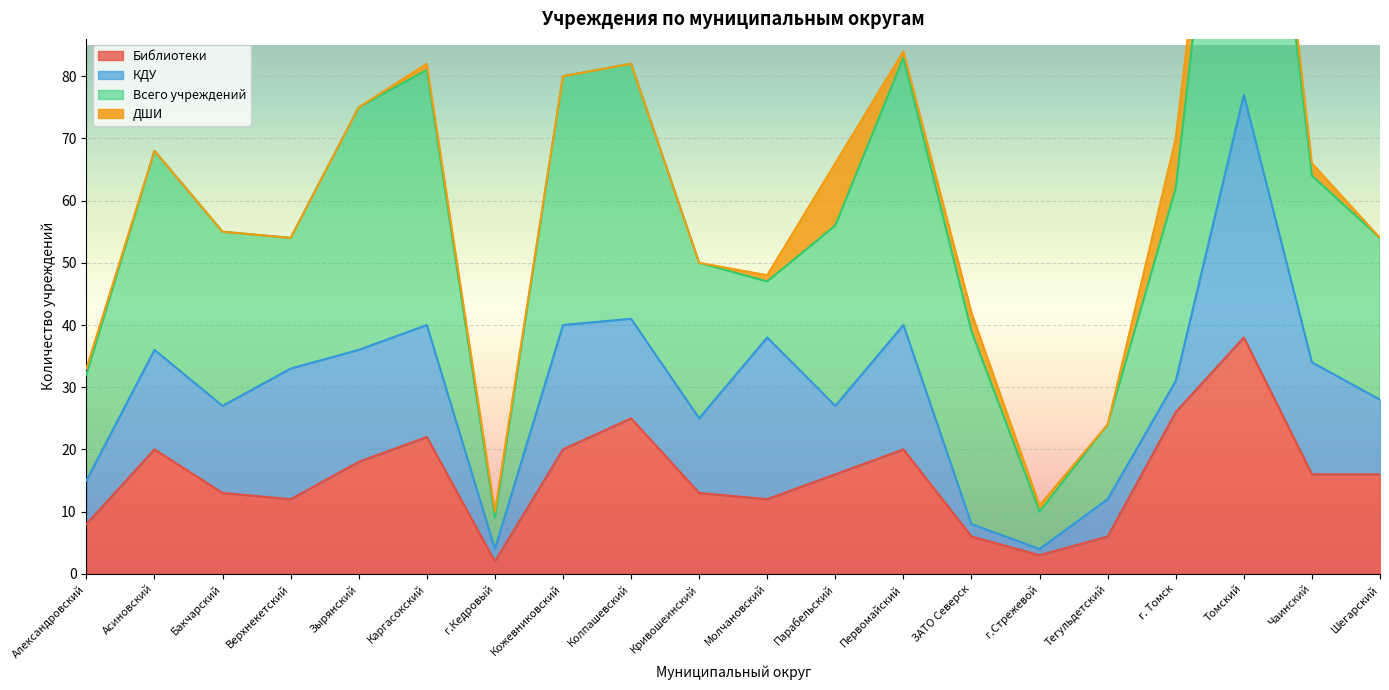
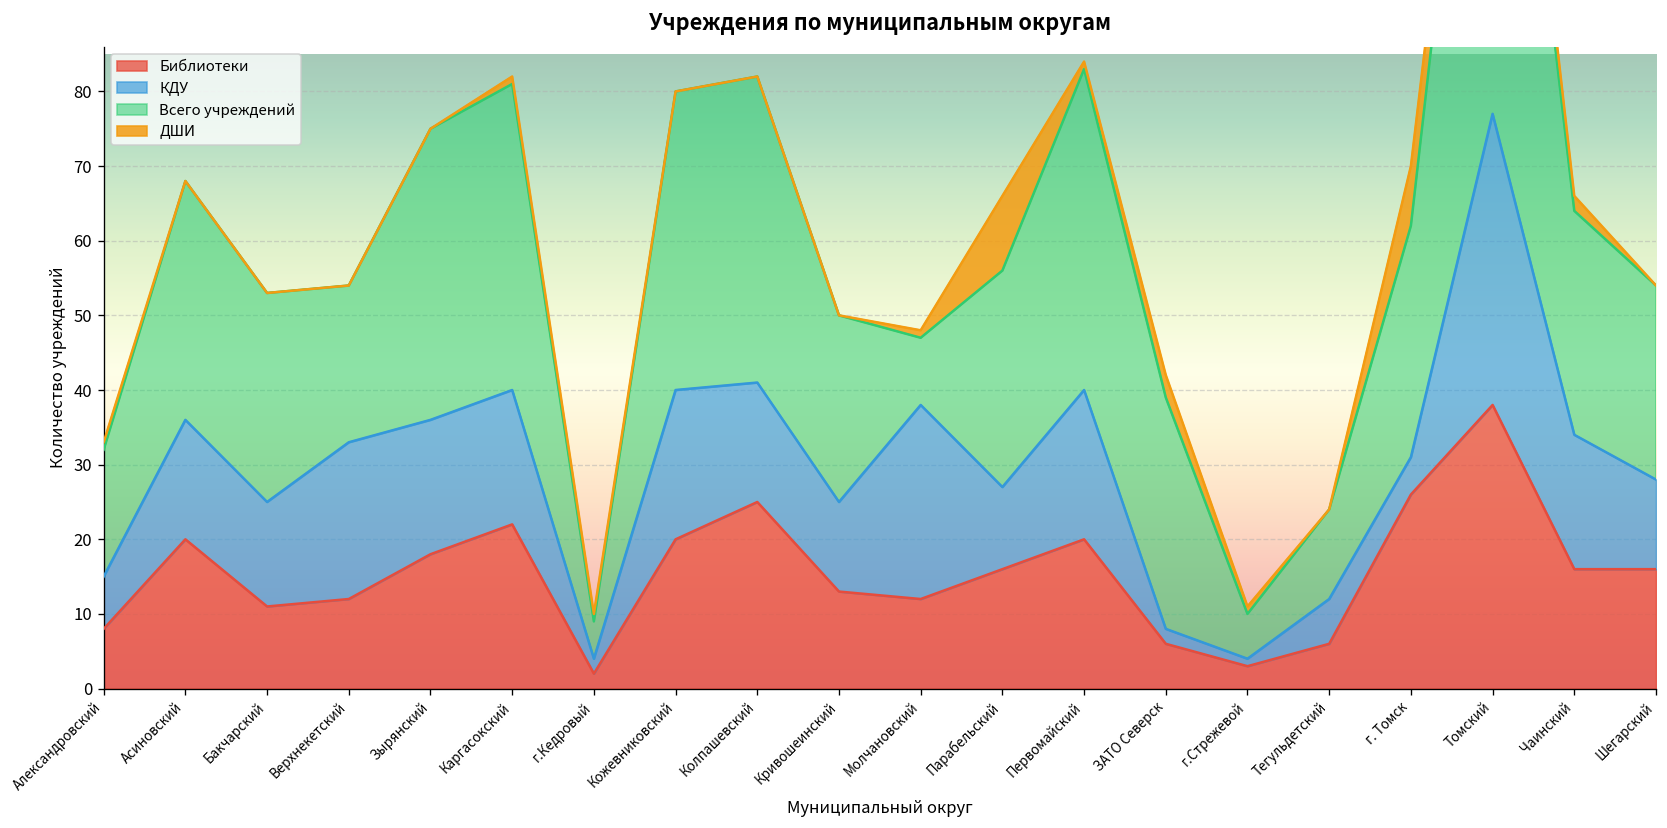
Библиотеки, Бакчарский: 13 -> 11
